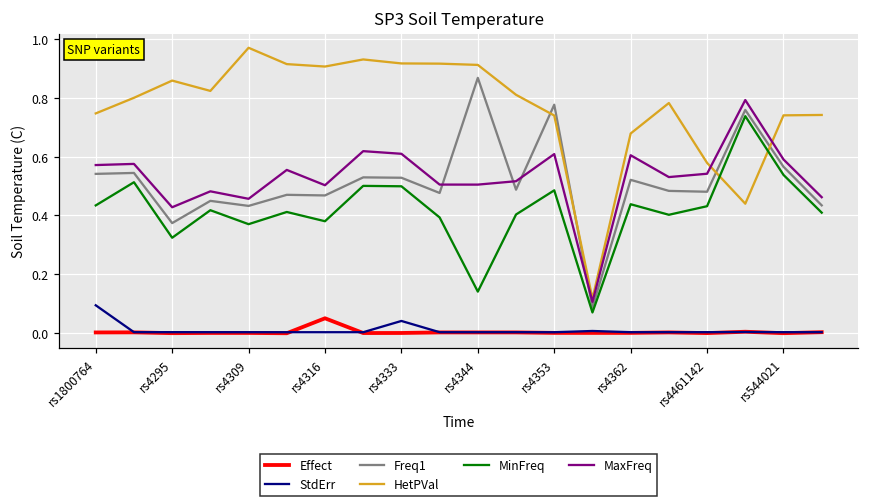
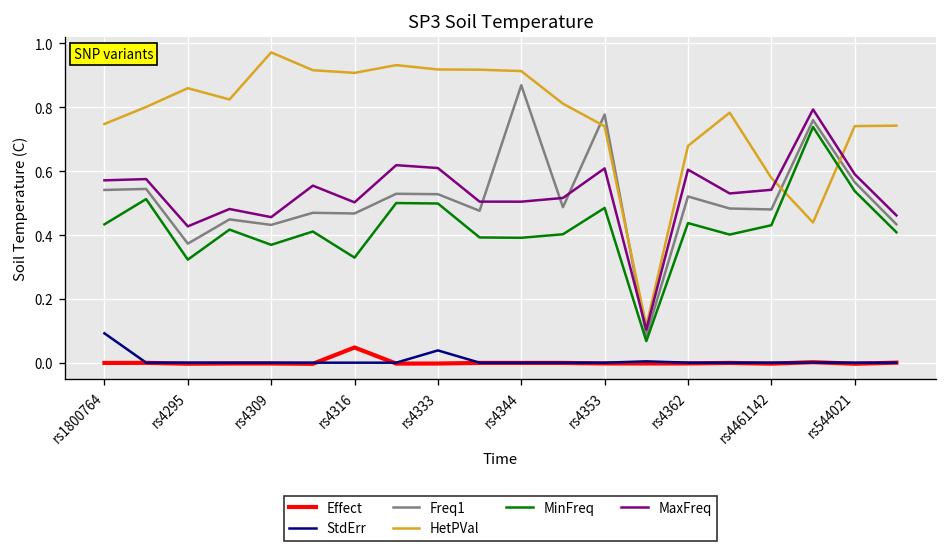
MinFreq, rs4316: 0.38 -> 0.33
MinFreq, rs4344: 0.14 -> 0.39
